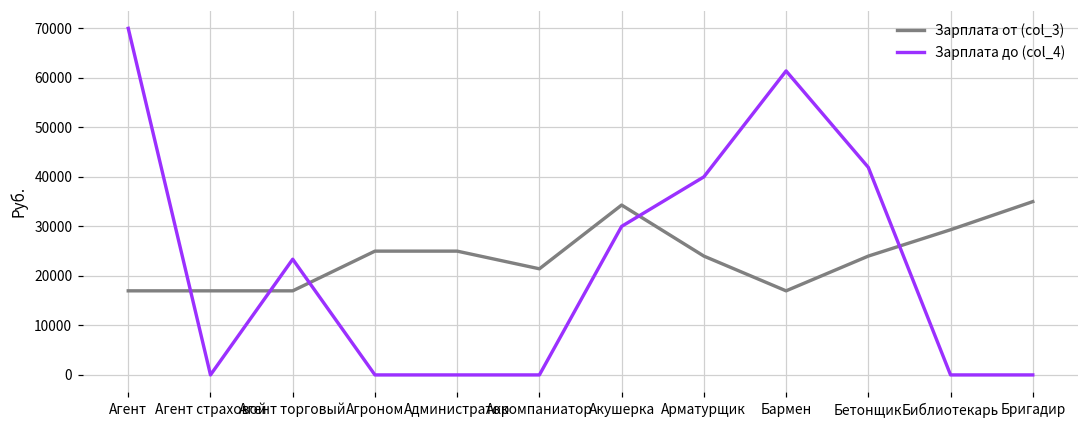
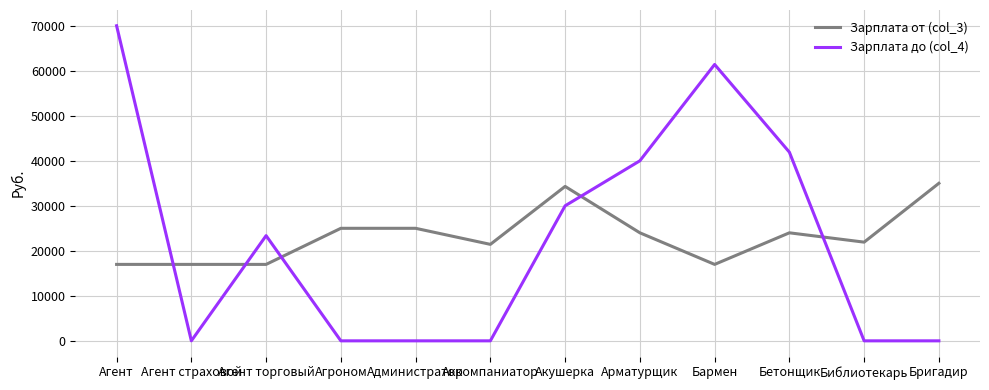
Зарплата от (col_3), Библиотекарь: 29000 -> 22000
